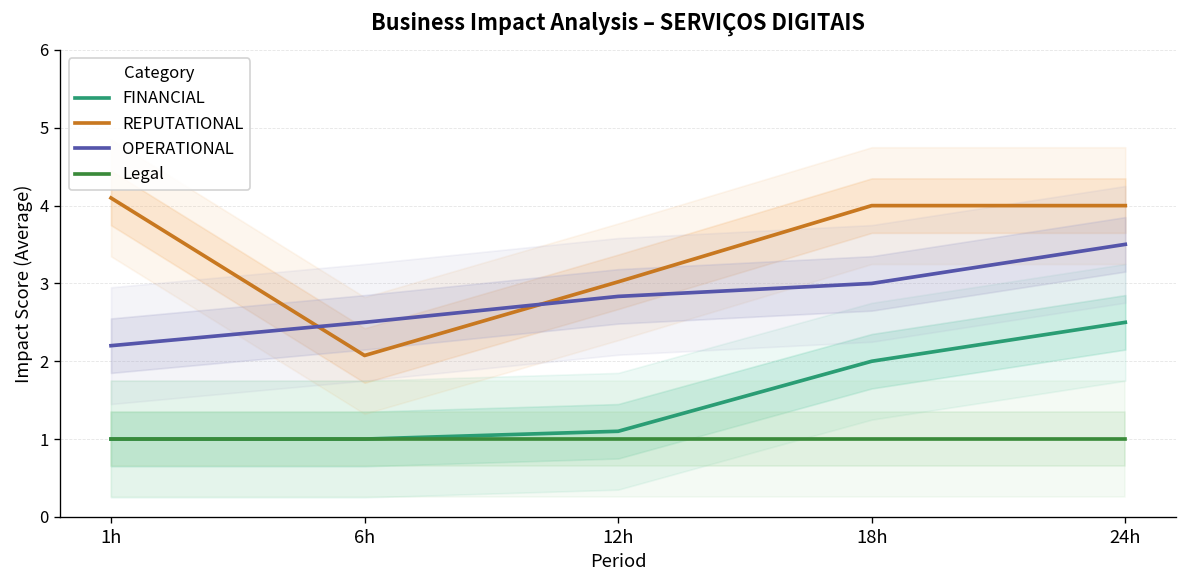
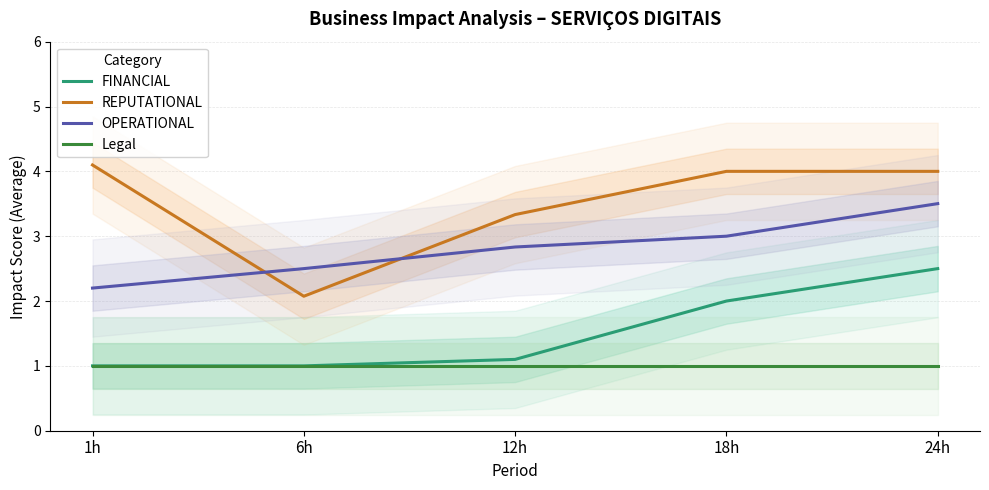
REPUTATIONAL, 12h: 3.0 -> 3.3
